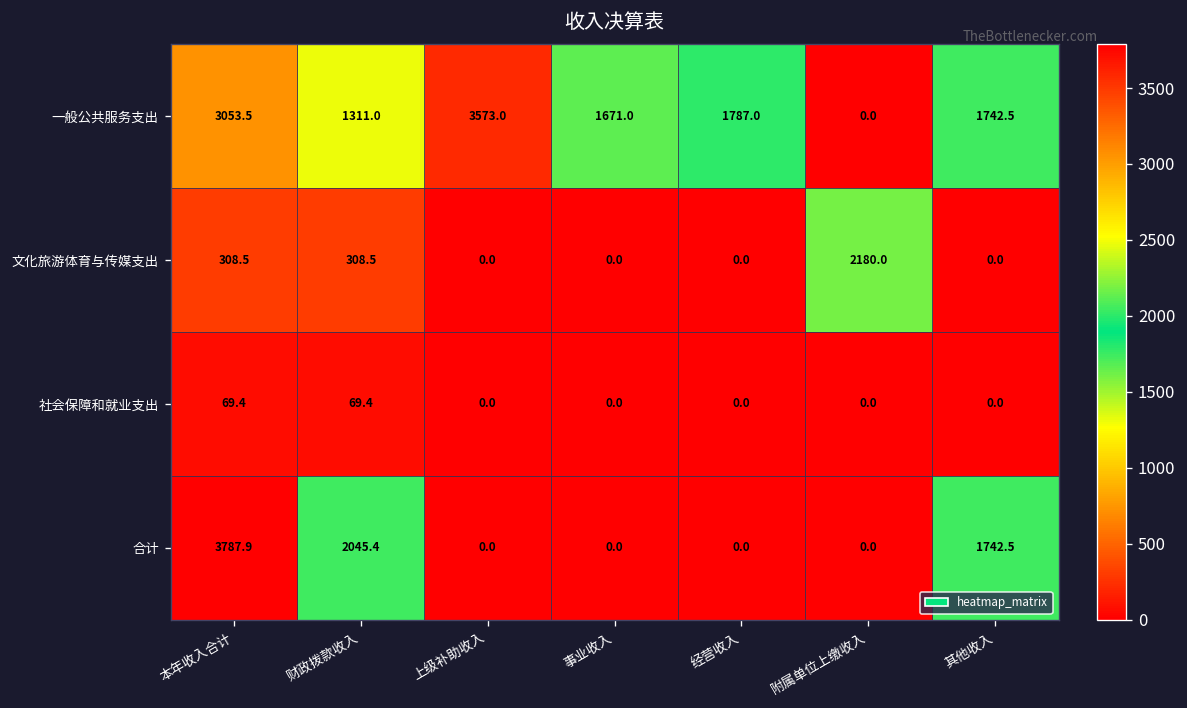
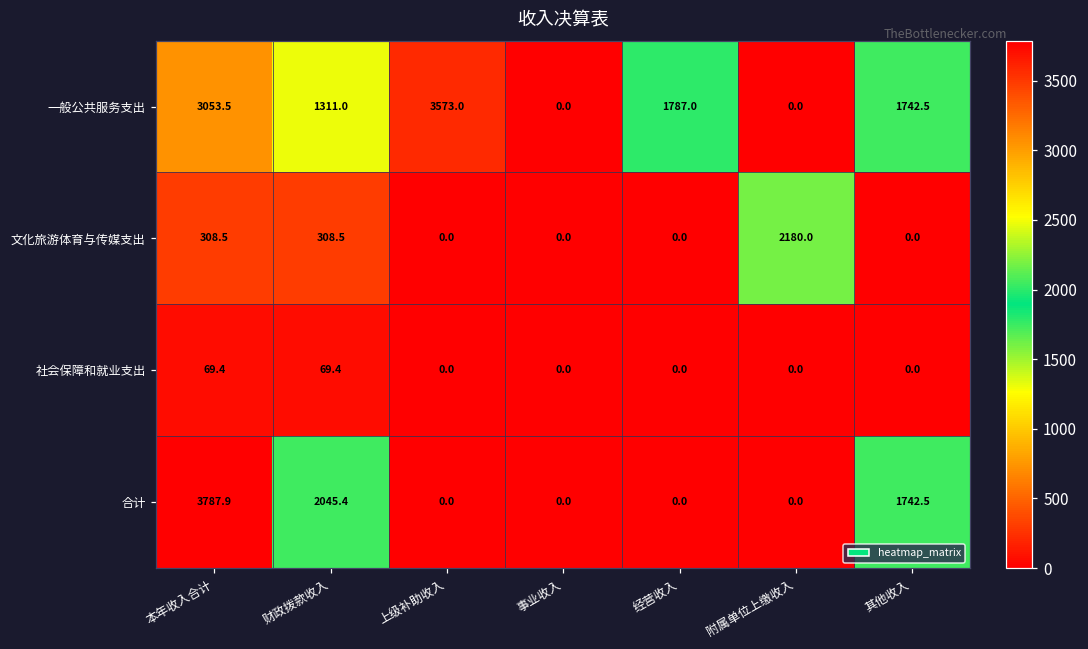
一般公共服务支出, 事业收入: 1671.0 -> 0.0
